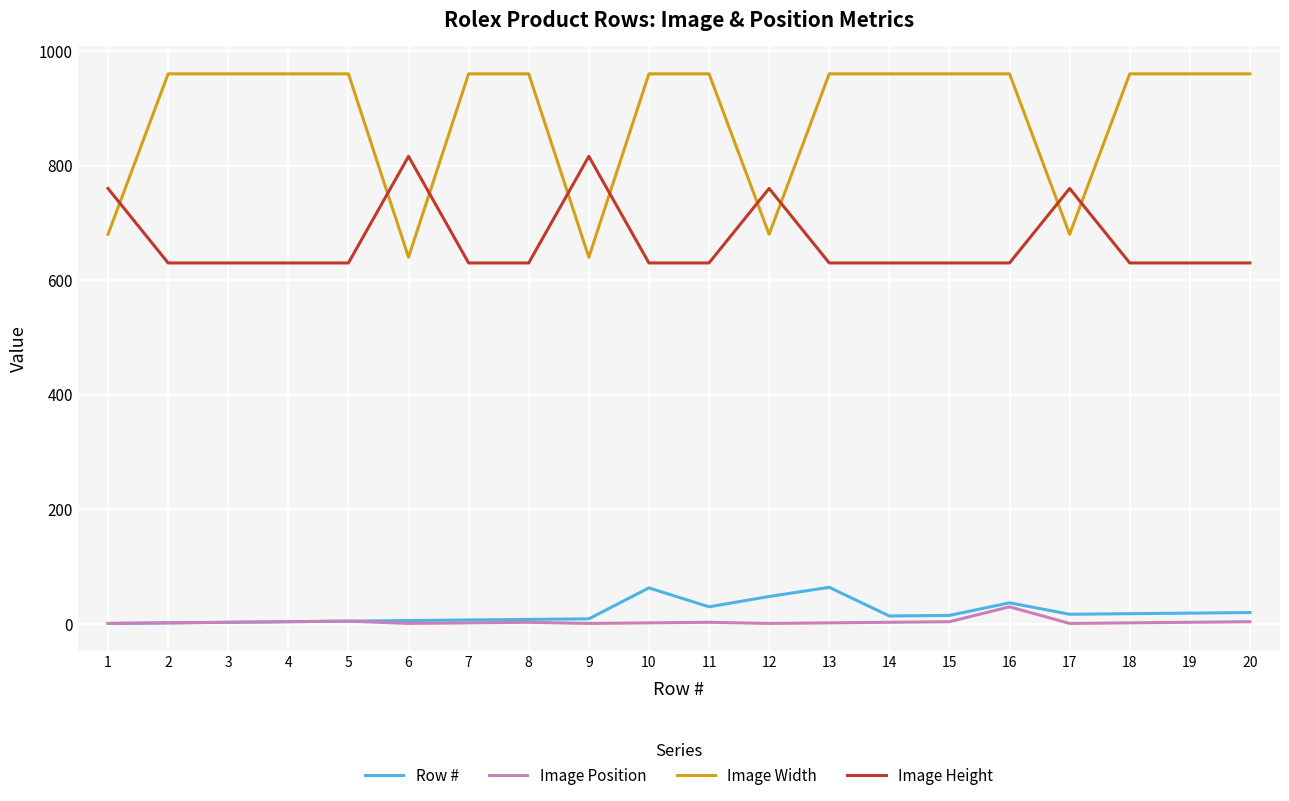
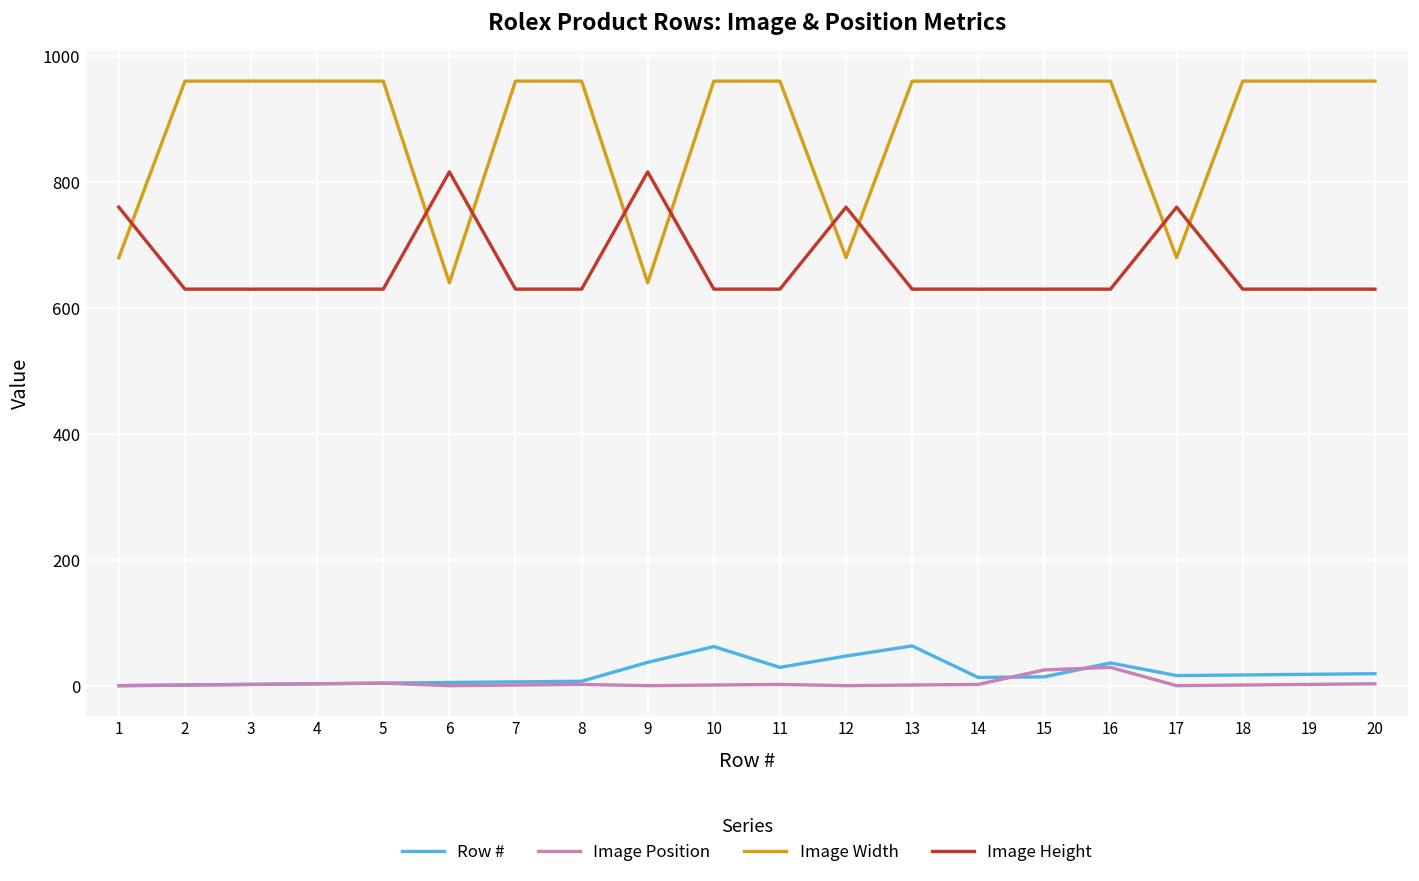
Row #, 9: 10 -> 40
Image Position, 15: 0 -> 30
